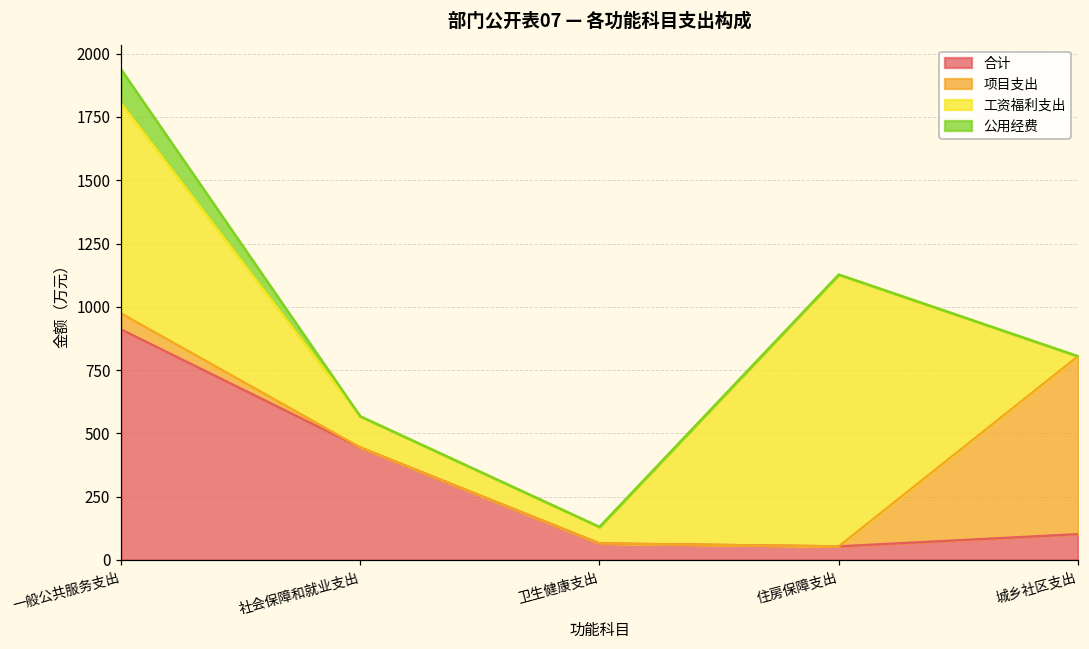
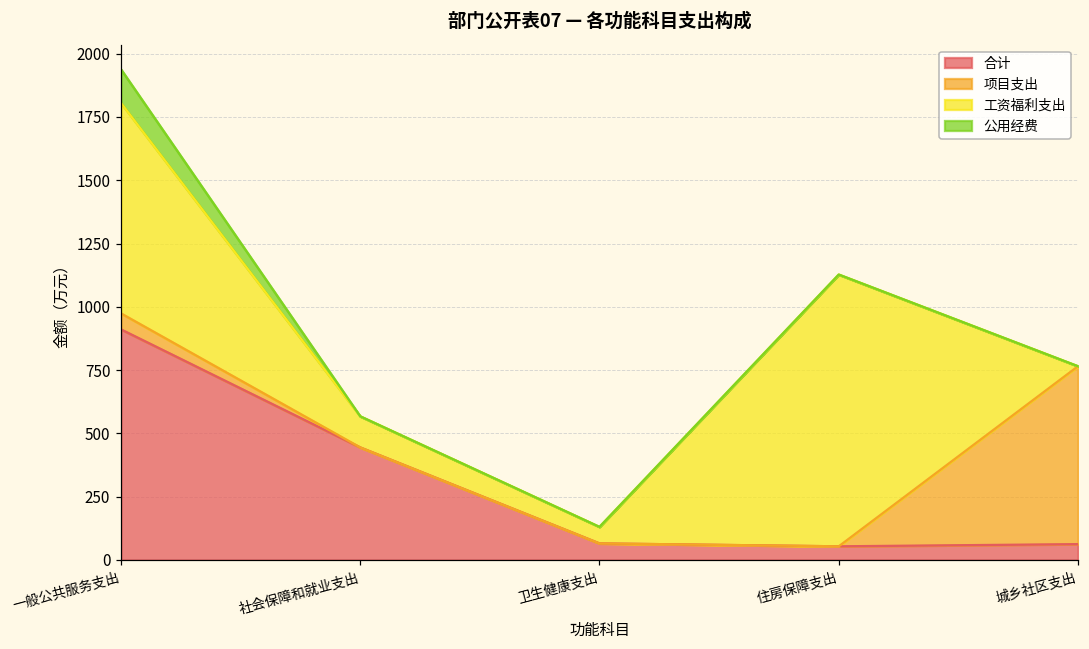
合计, 城乡社区支出: 100 -> 60
